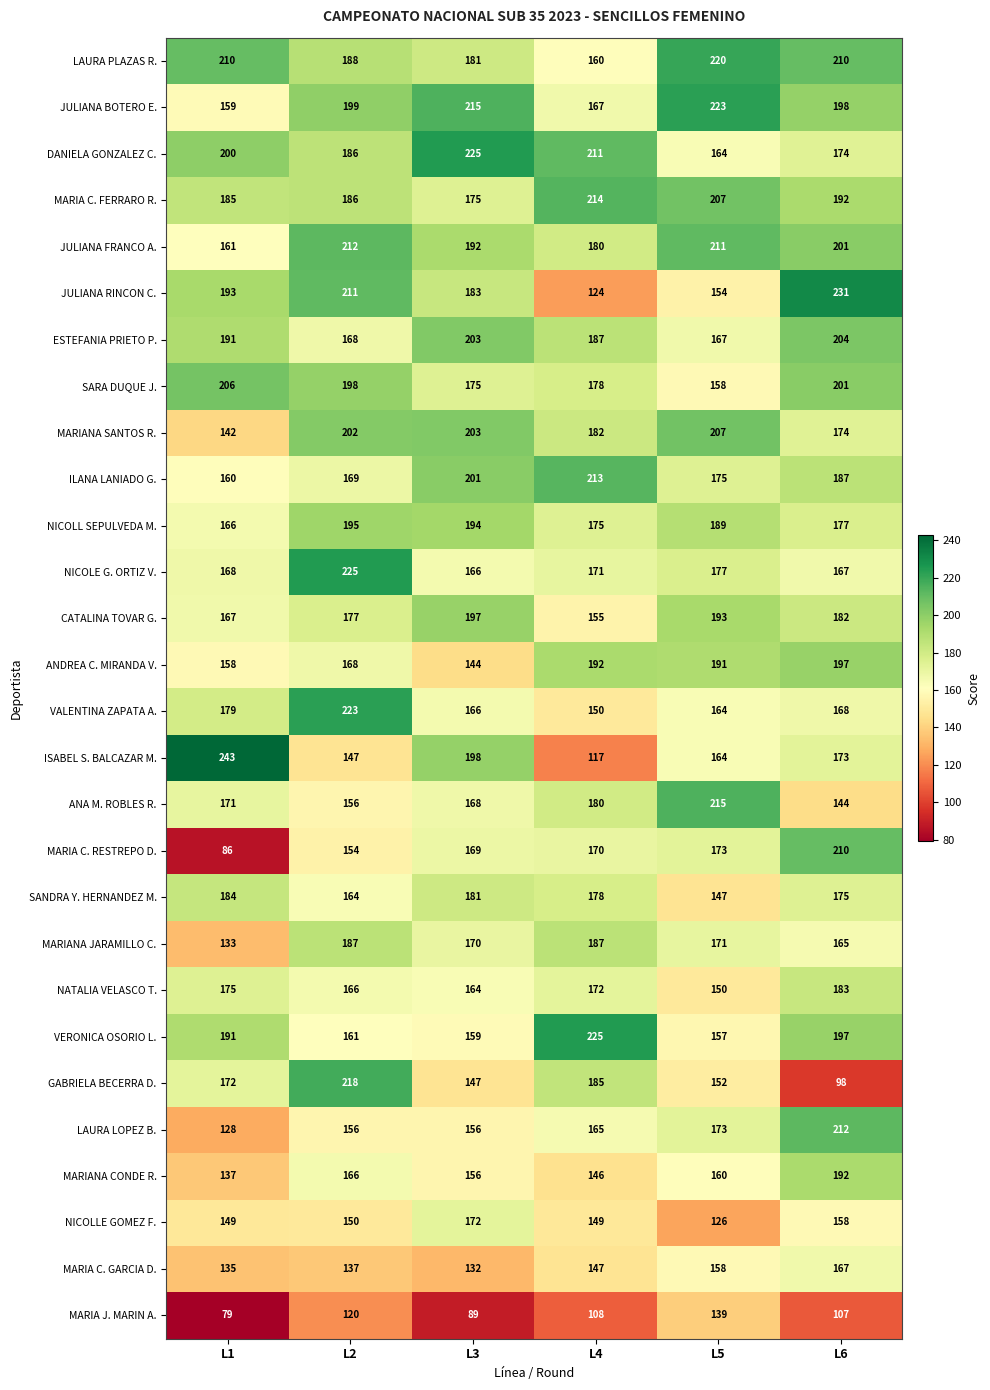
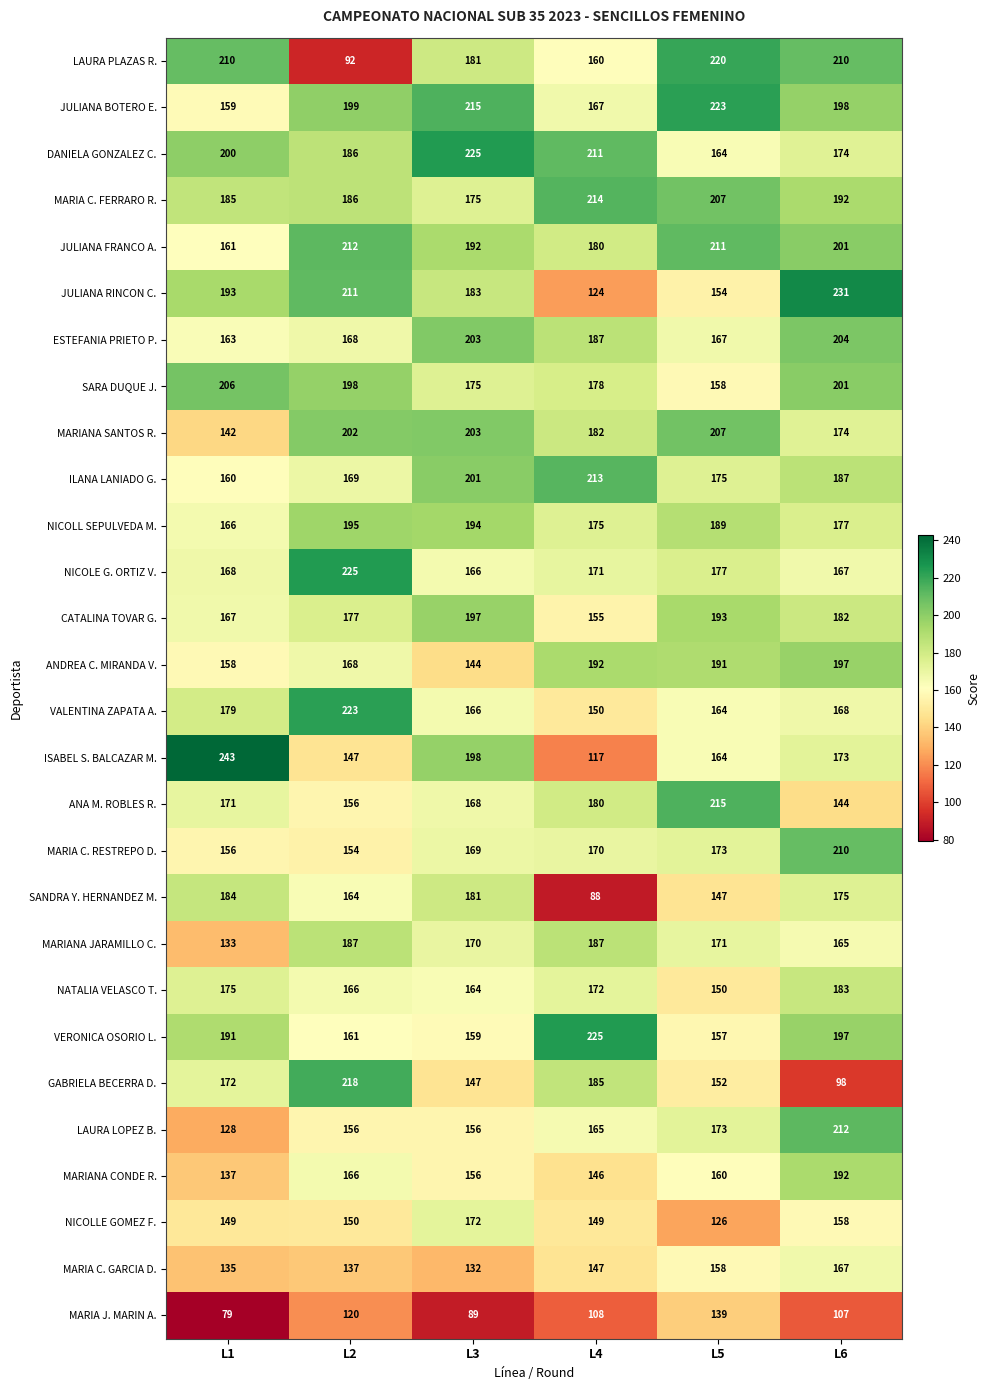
LAURA PLAZAS R., L2: 188 -> 92
ESTEFANIA PRIETO P., L1: 191 -> 163
MARIA C. RESTREPO D., L1: 86 -> 156
SANDRA Y. HERNANDEZ M., L4: 178 -> 88
